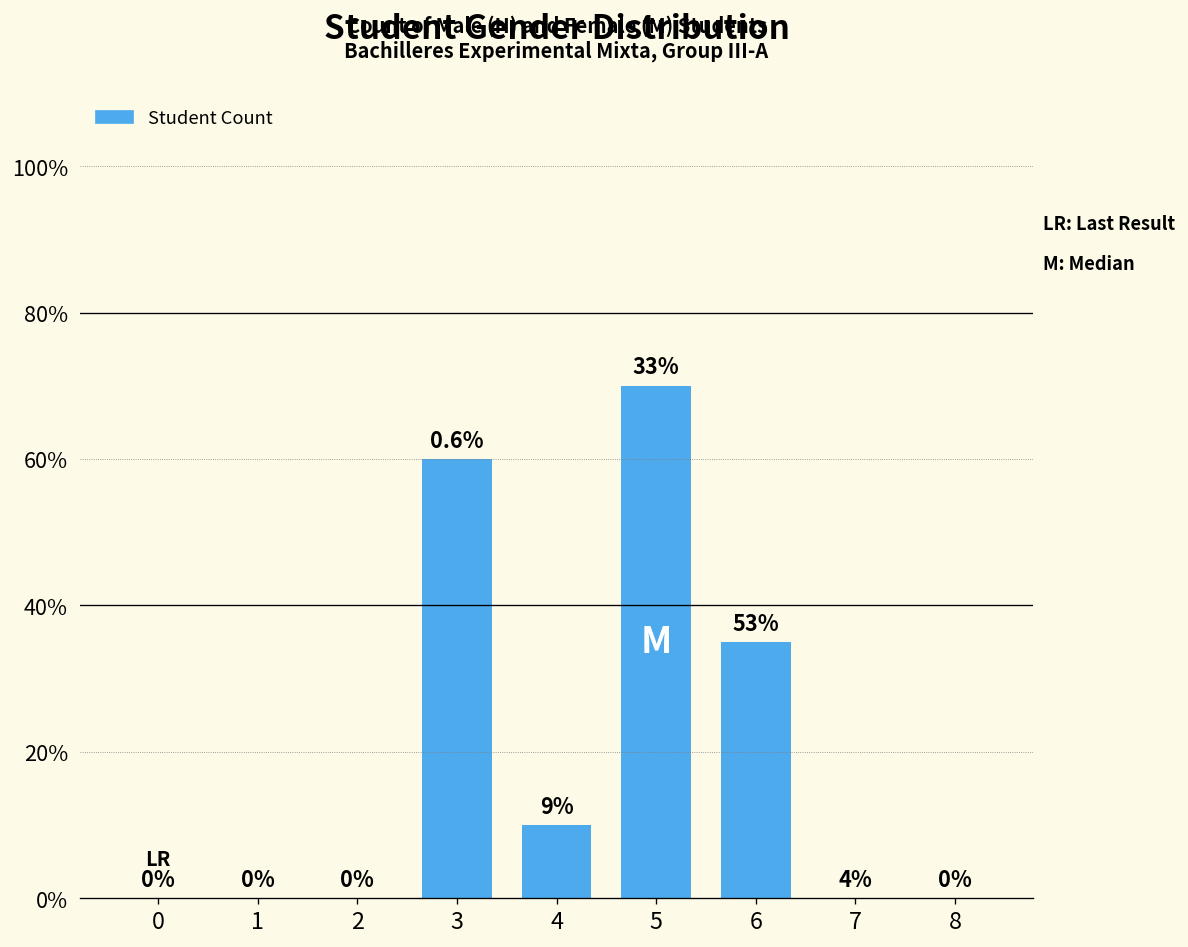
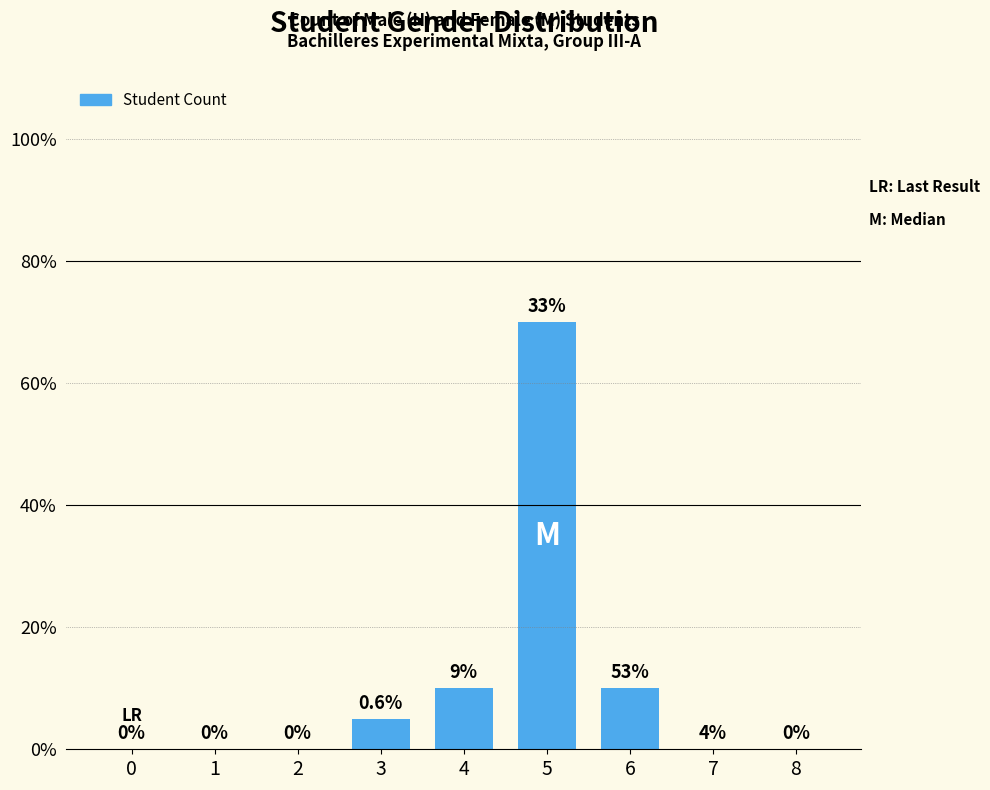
3: 60% -> 5%
6: 35% -> 10%
